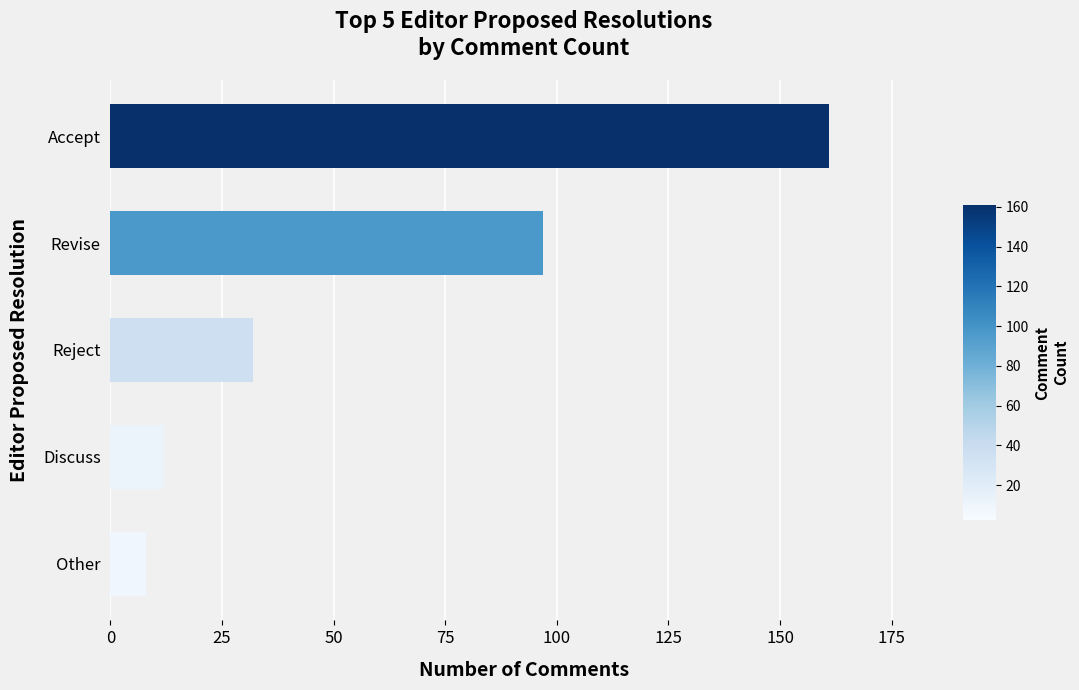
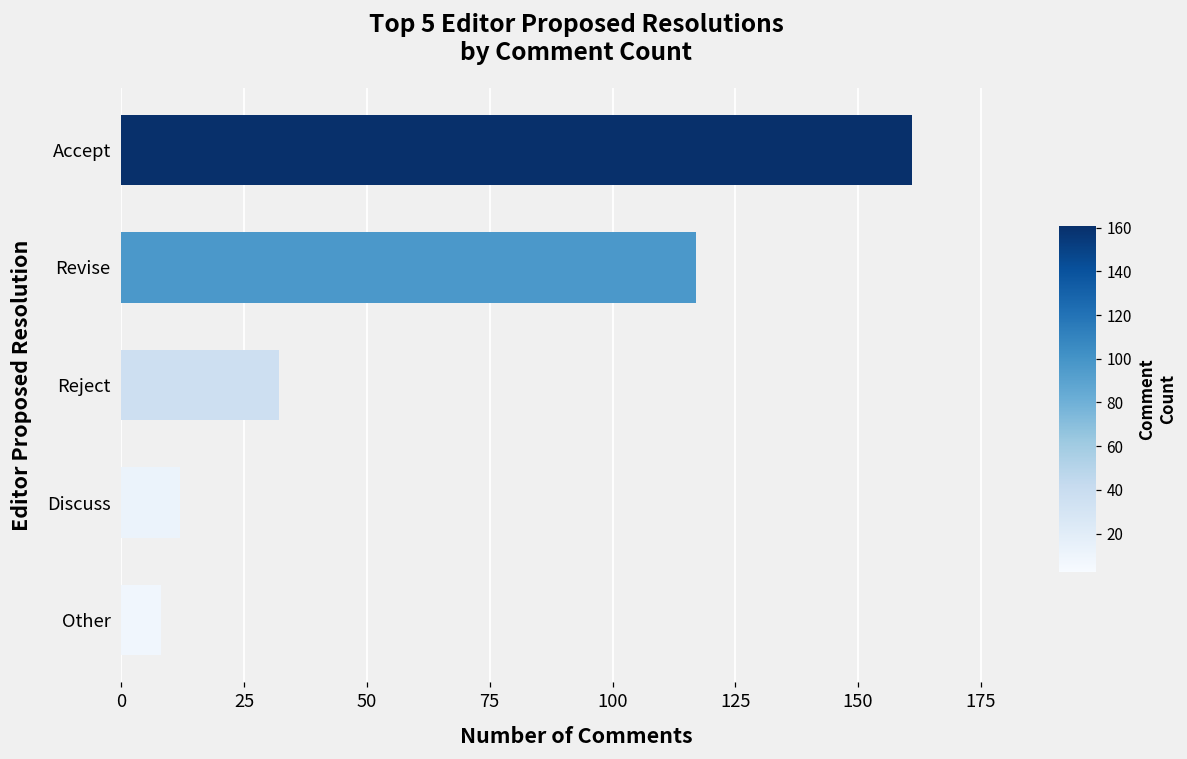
Revise: 97 -> 117
